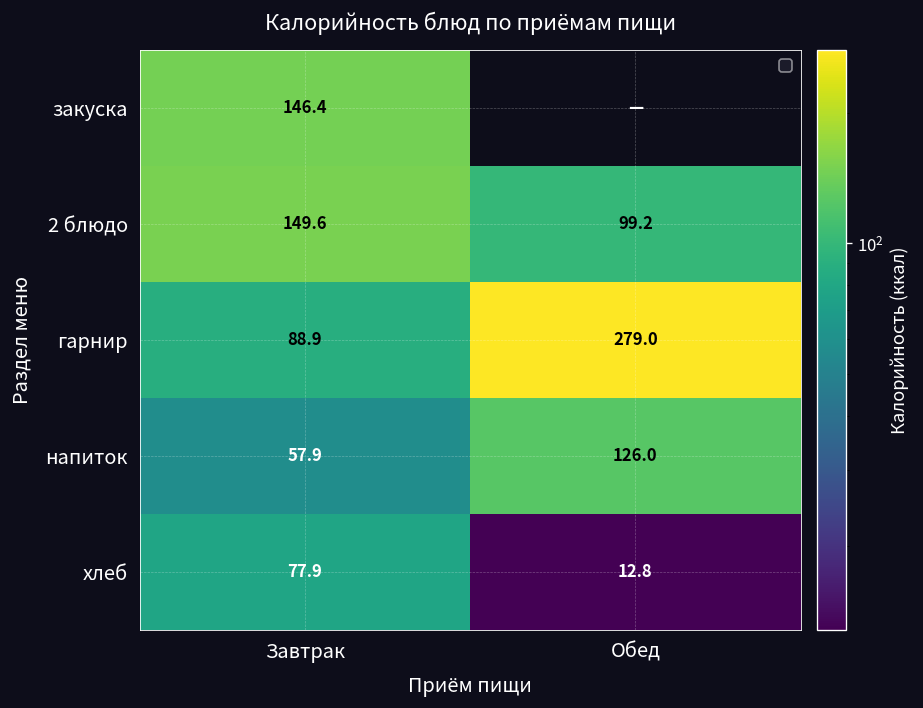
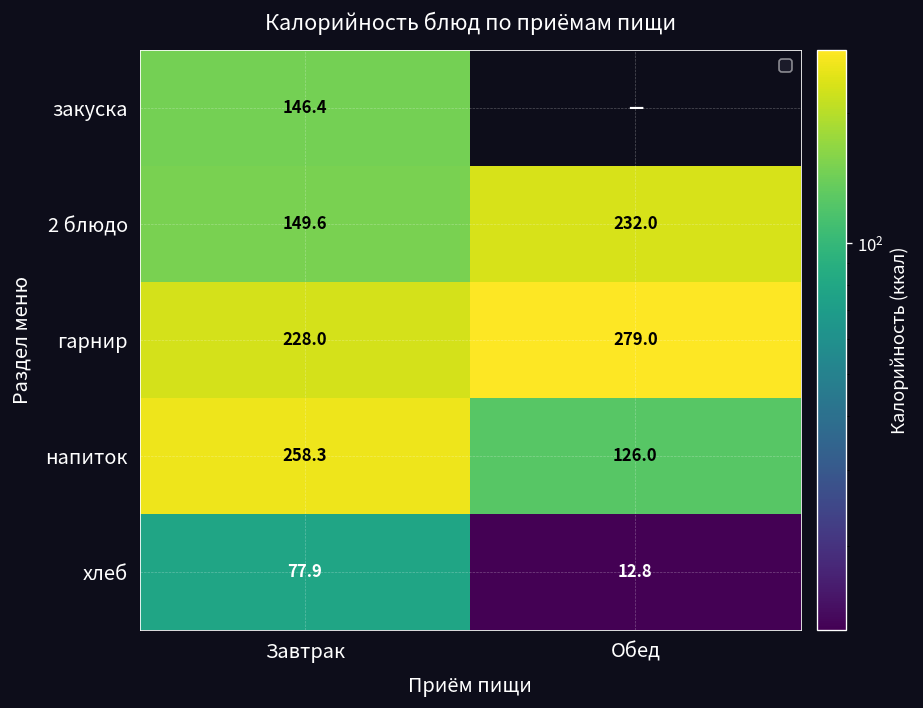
2 блюдо, Обед: 99.2 -> 232.0
гарнир, Завтрак: 88.9 -> 228.0
напиток, Завтрак: 57.9 -> 258.3
